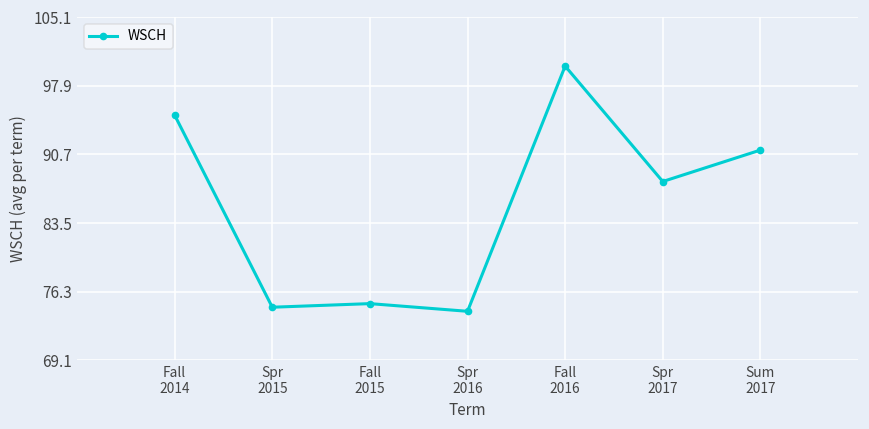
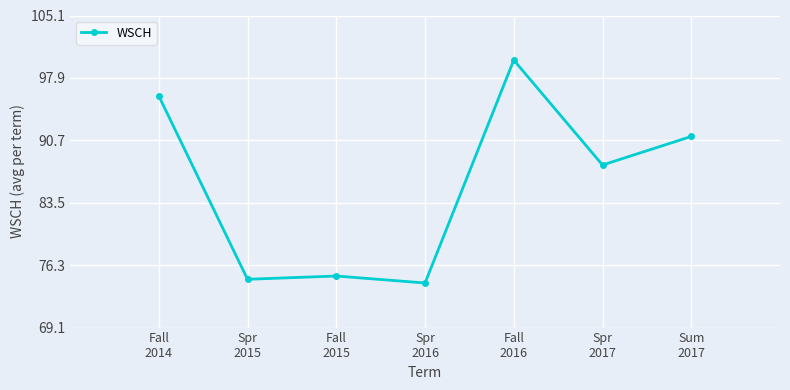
Fall 2014: 95 -> 96
